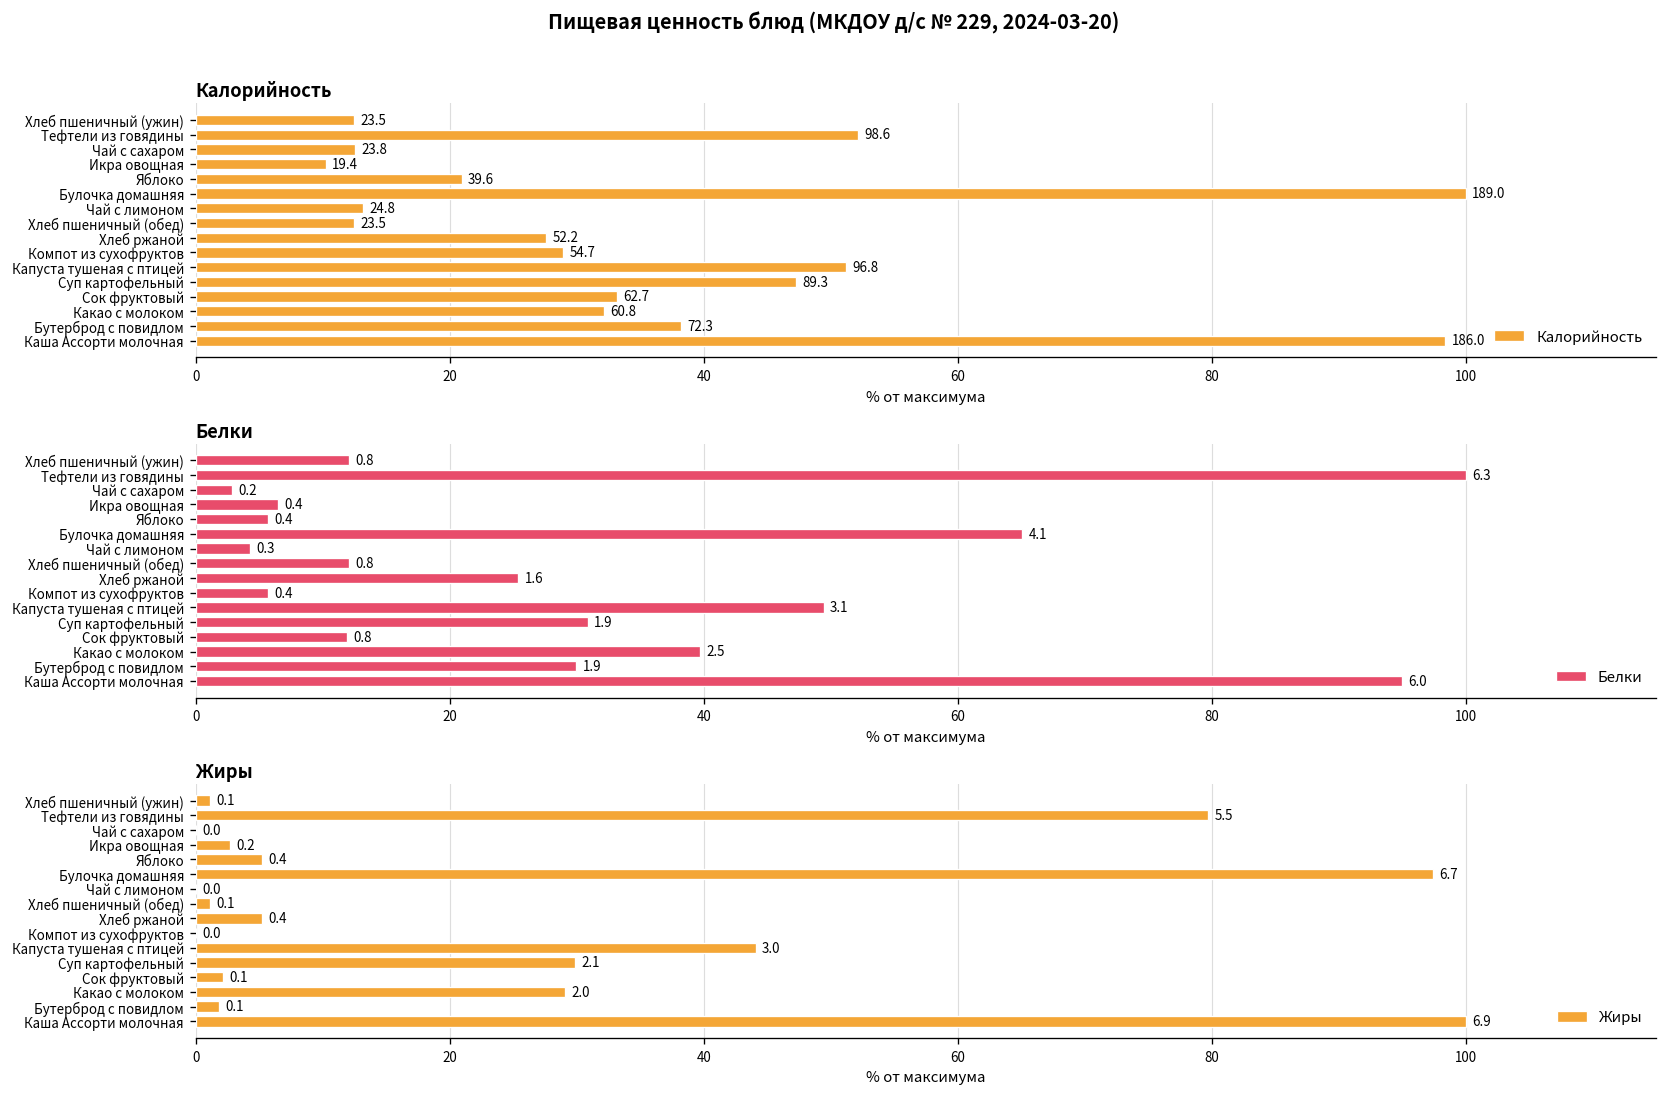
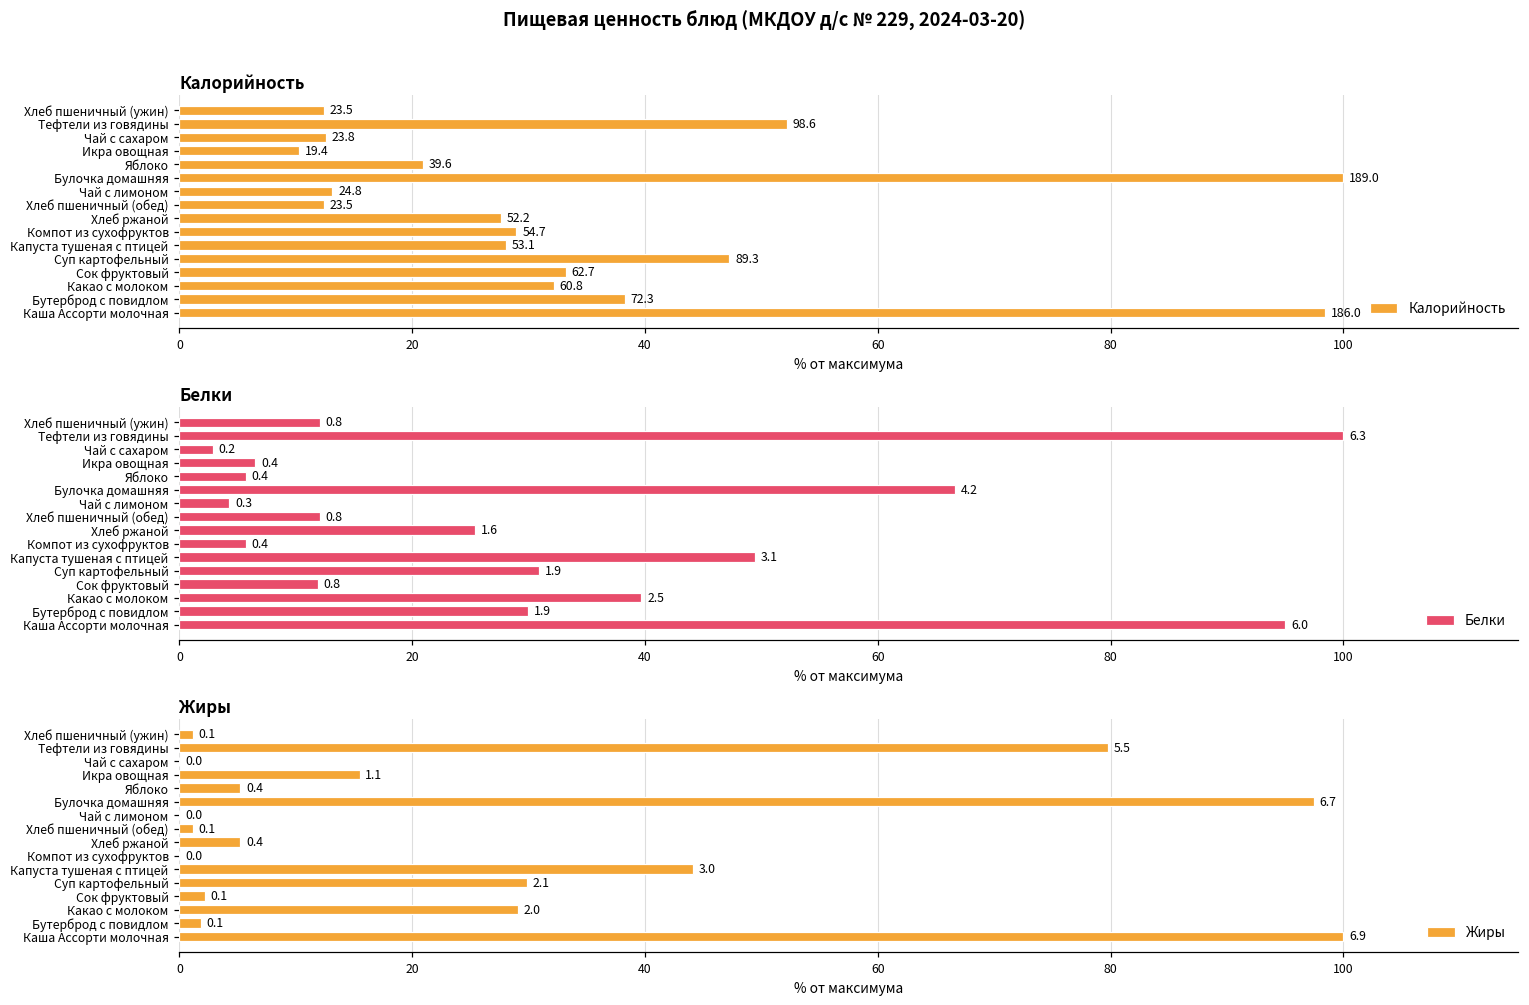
Калорийность, Капуста тушеная с птицей: 96.8 -> 53.1
Белки, Булочка домашняя: 4.1 -> 4.2
Жиры, Икра овощная: 0.2 -> 1.1
